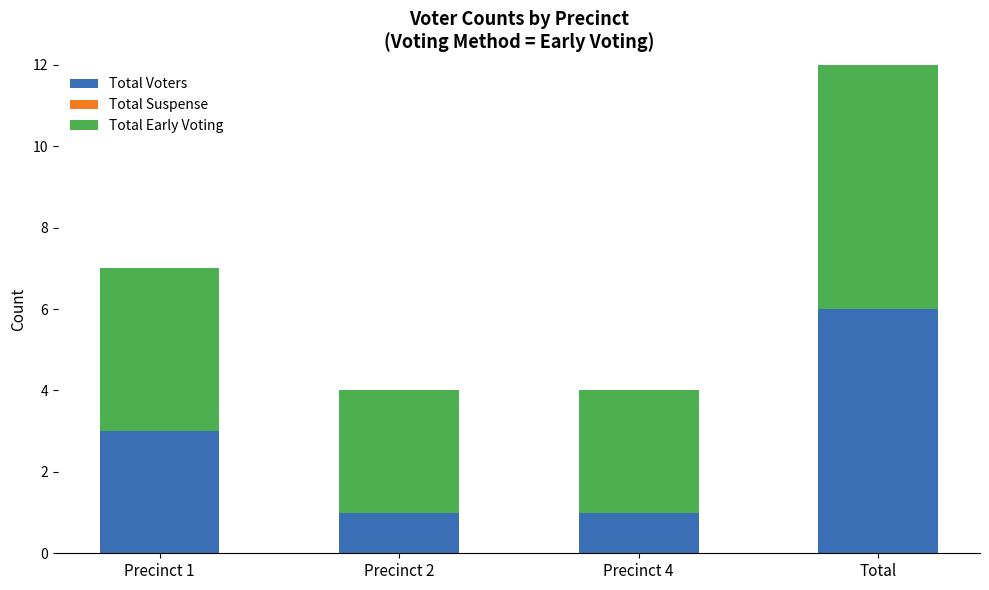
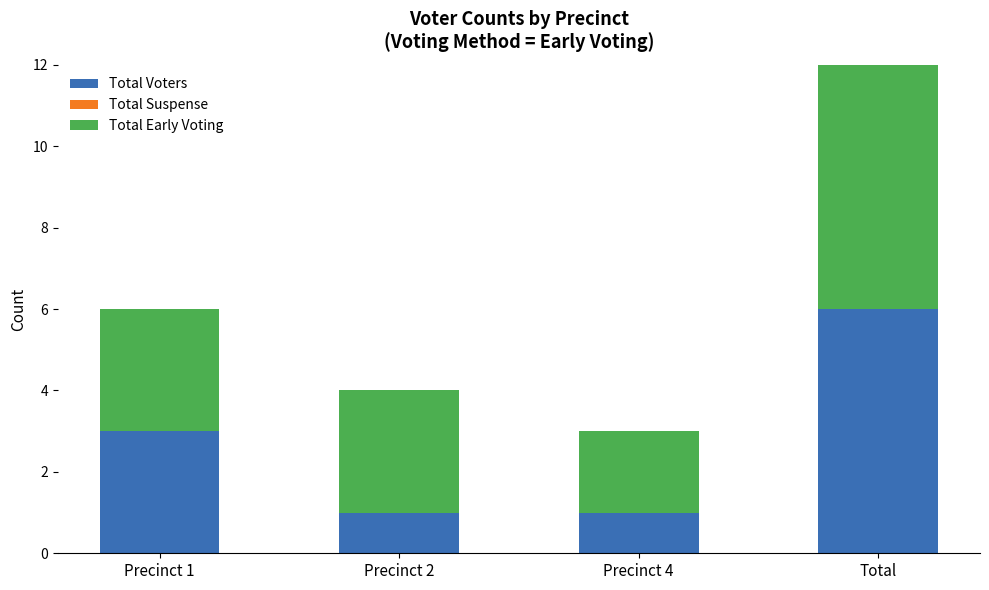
Total Early Voting, Precinct 1: 4 -> 3
Total Early Voting, Precinct 4: 3 -> 2
